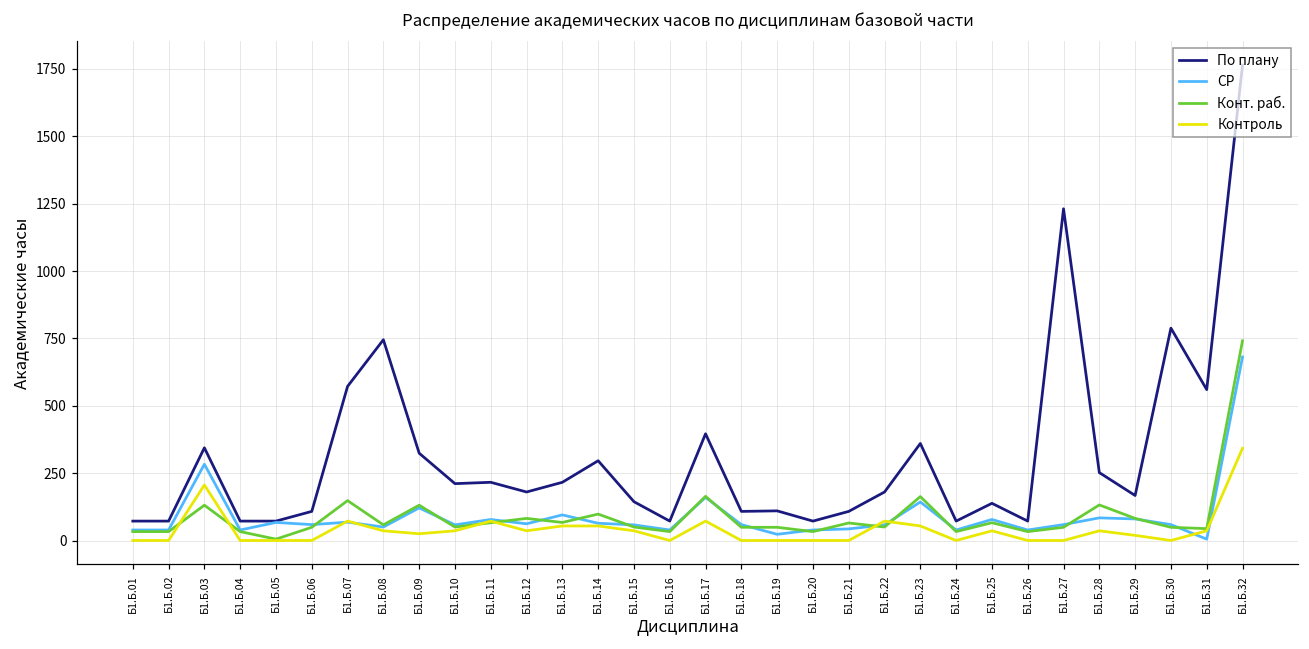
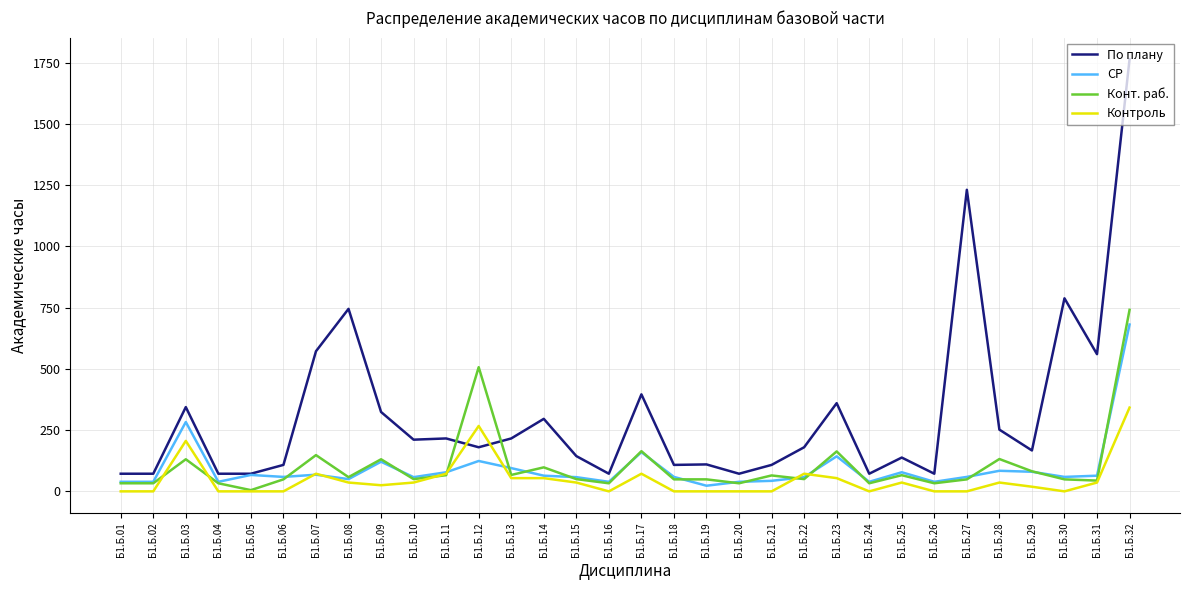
СР, Б1.Б.12: 60 -> 120
Конт. раб., Б1.Б.12: 80 -> 510
Контроль, Б1.Б.12: 40 -> 270
СР, Б1.Б.31: 10 -> 60
